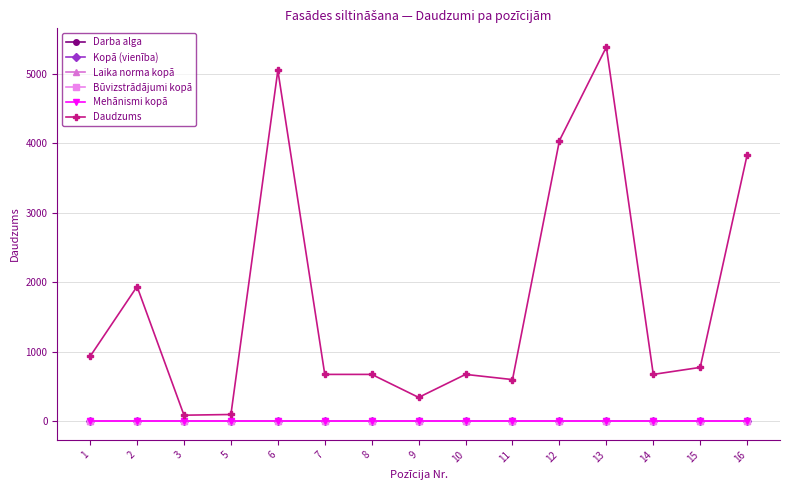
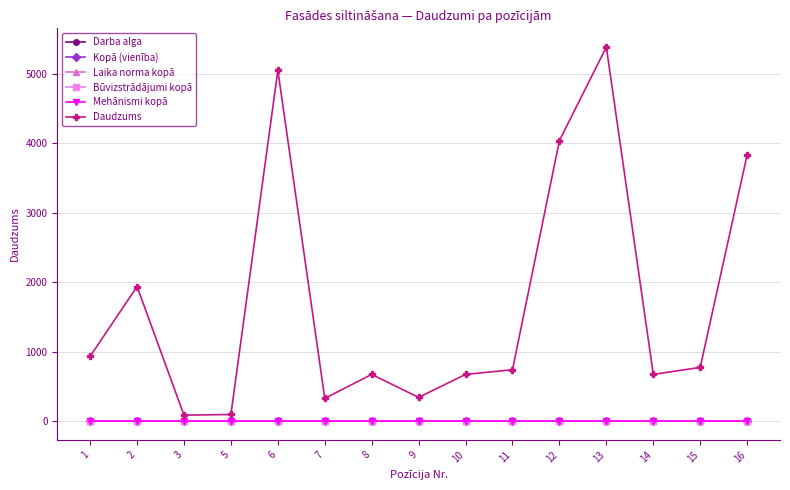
Daudzums, 7: 700 -> 300
Daudzums, 11: 600 -> 700
